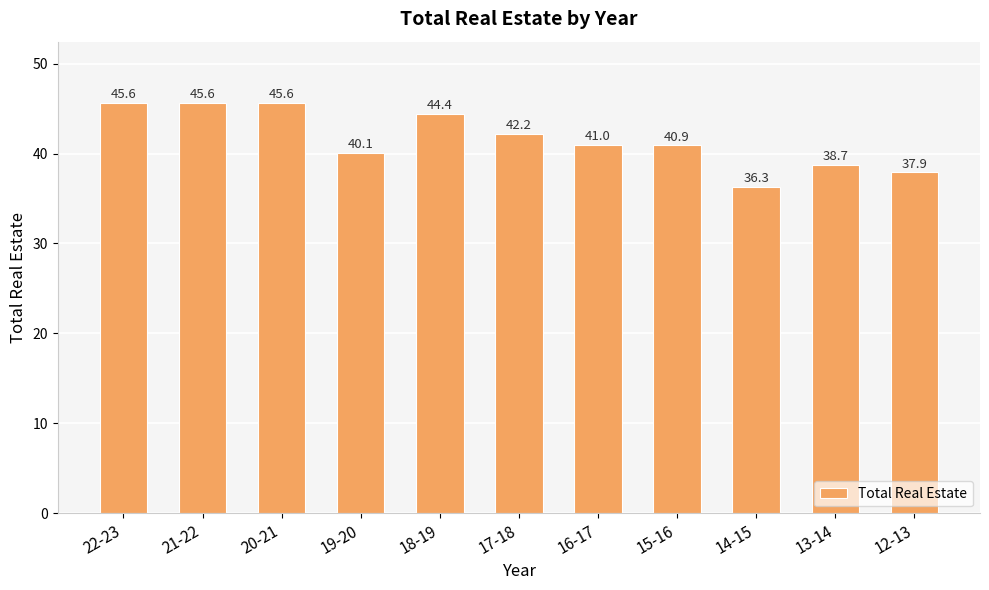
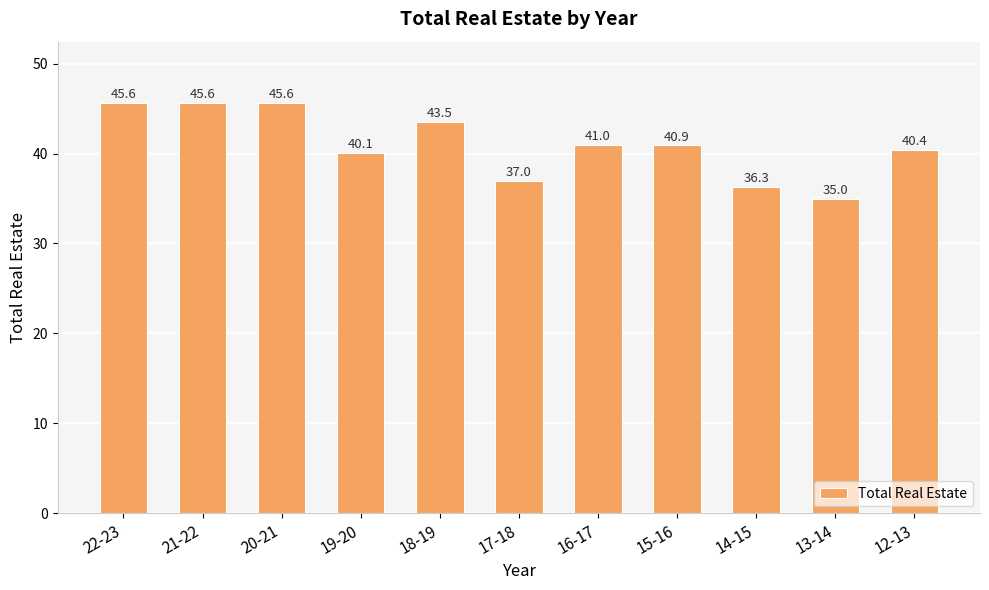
18-19: 44.4 -> 43.5
17-18: 42.2 -> 37.0
13-14: 38.7 -> 35.0
12-13: 37.9 -> 40.4
